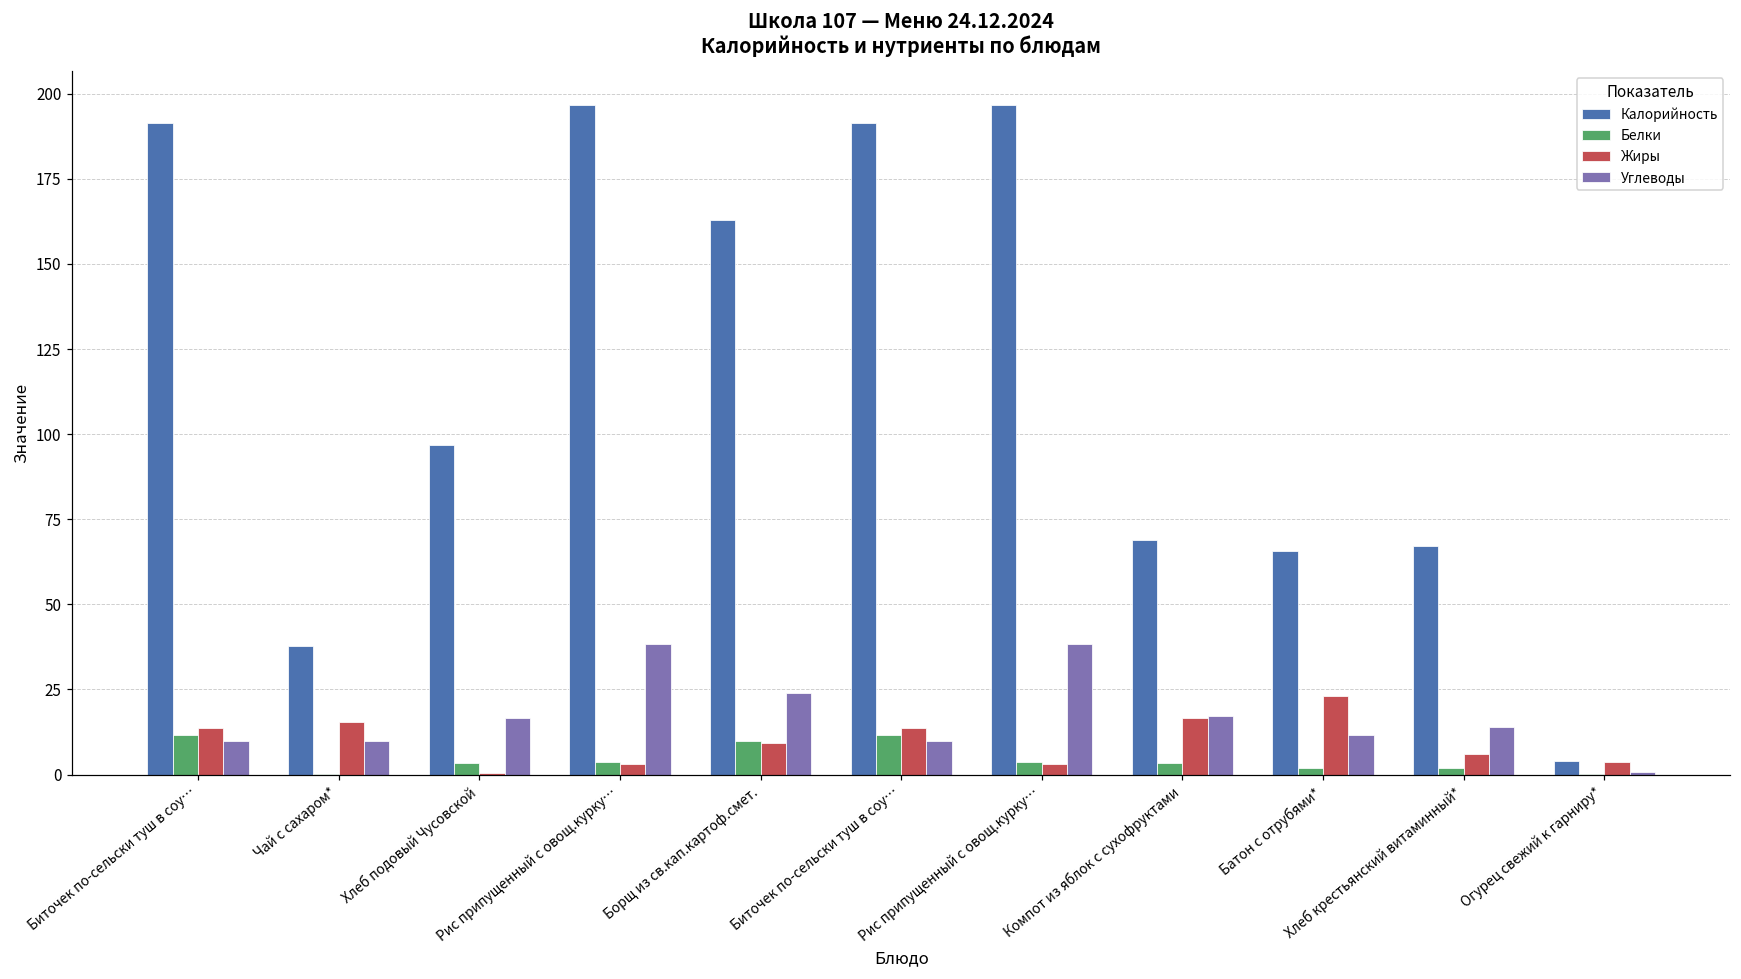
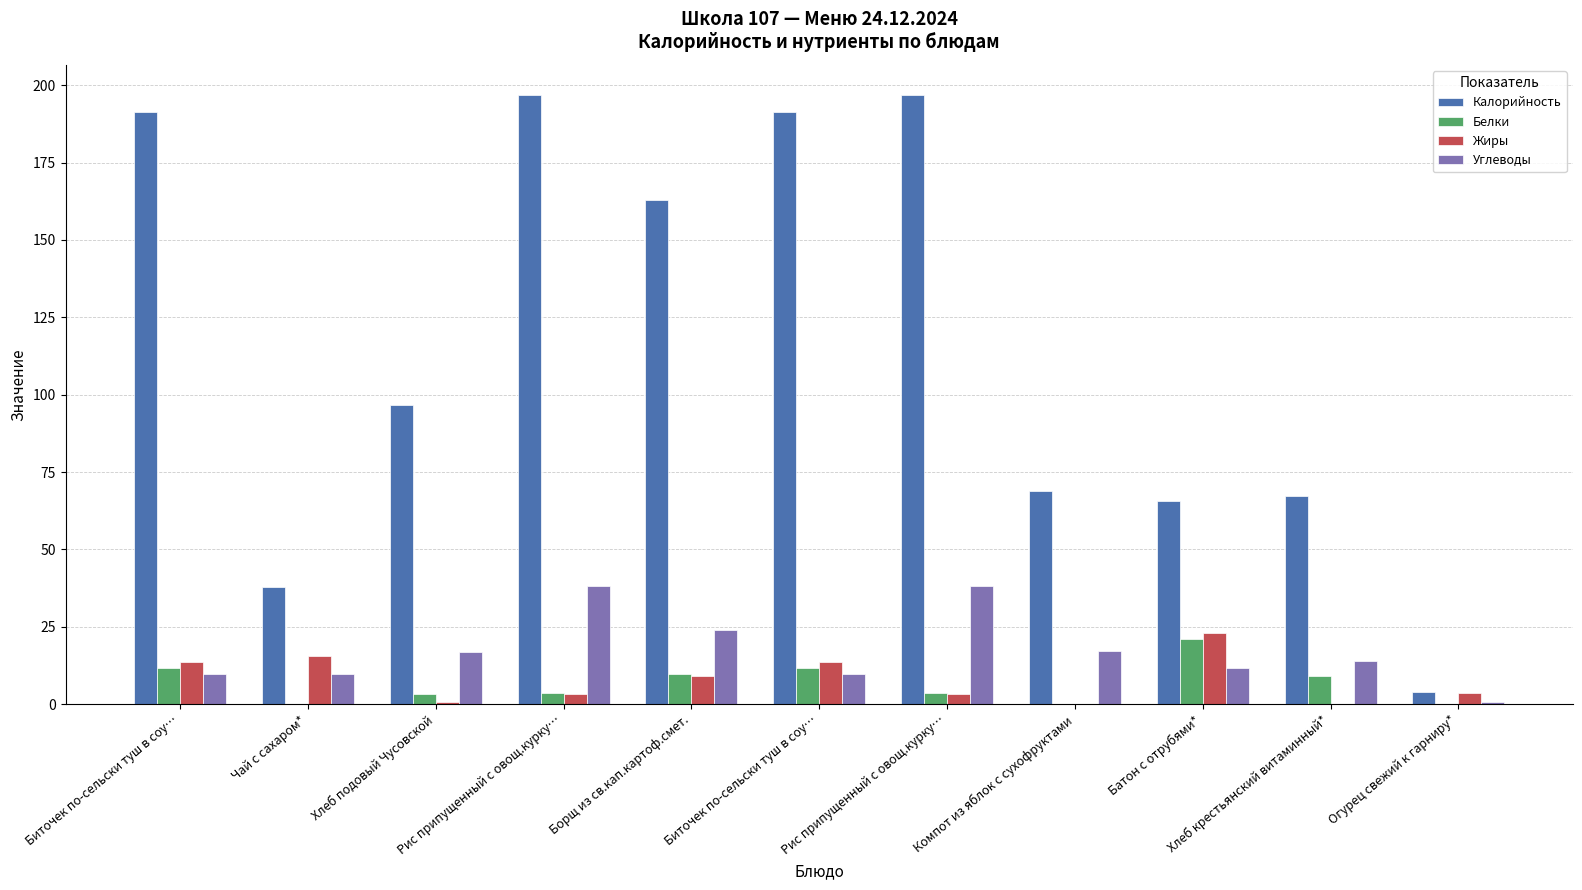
Белки, Компот из яблок с сухофруктами: 3 -> 0
Жиры, Компот из яблок с сухофруктами: 17 -> 0
Белки, Батон с отрубями*: 2 -> 21
Белки, Хлеб крестьянский витаминный*: 2 -> 9
Жиры, Хлеб крестьянский витаминный*: 6 -> 0
